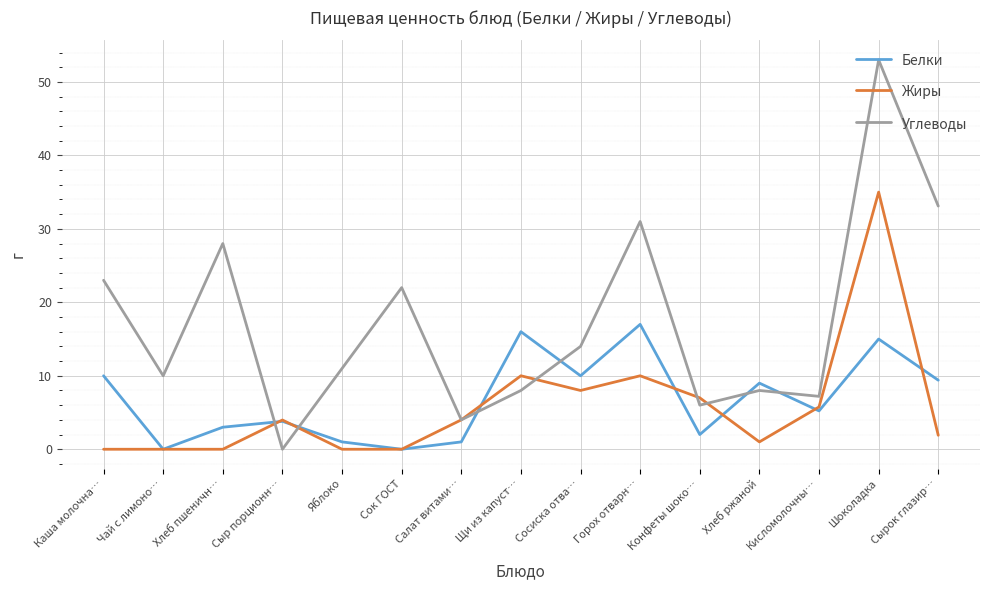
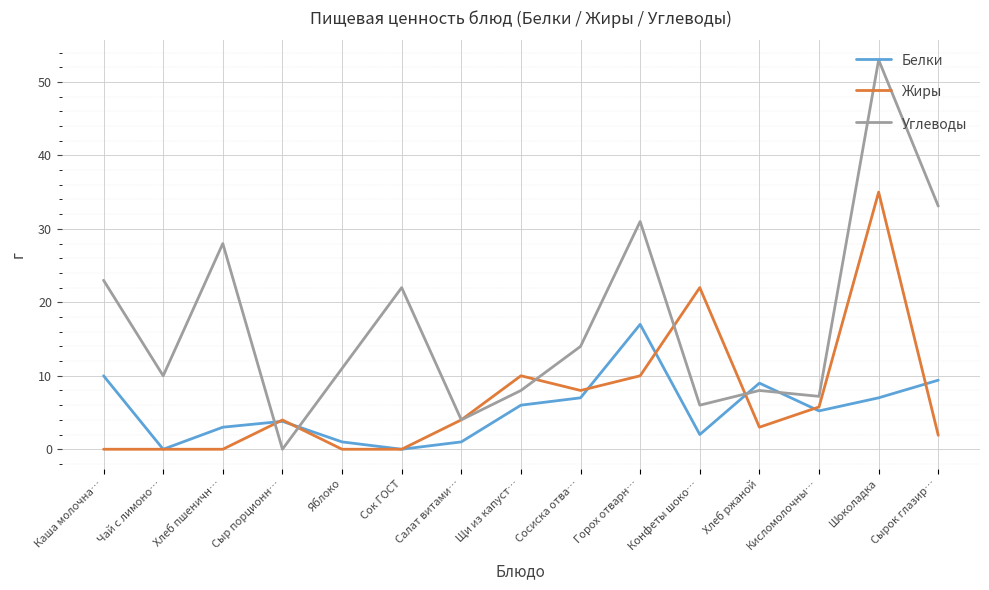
Белки, Щи из капуст…: 16 -> 6
Белки, Сосиска отва…: 10 -> 7
Жиры, Конфеты шоко…: 7 -> 22
Жиры, Хлеб ржаной: 1 -> 3
Белки, Шоколадка: 15 -> 7
